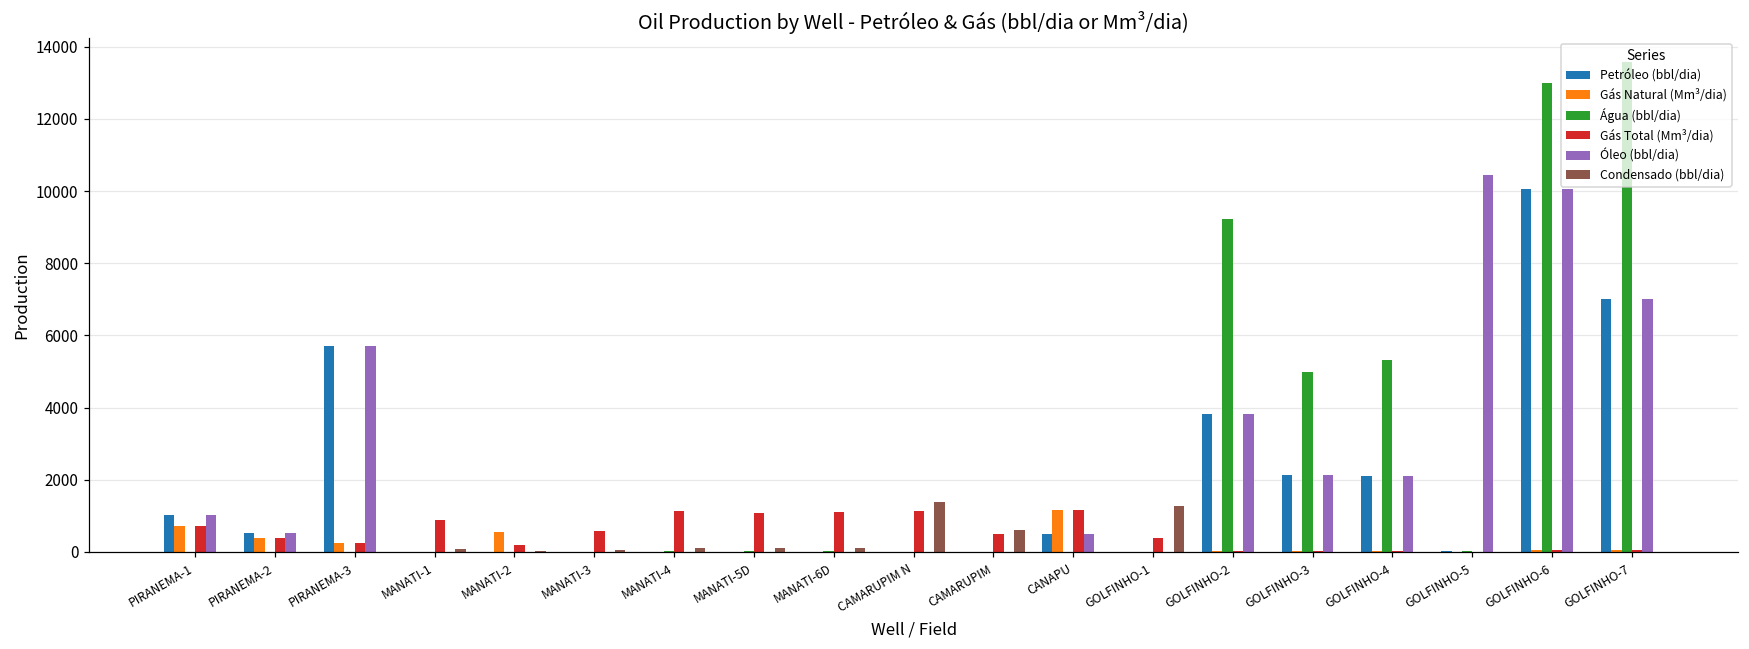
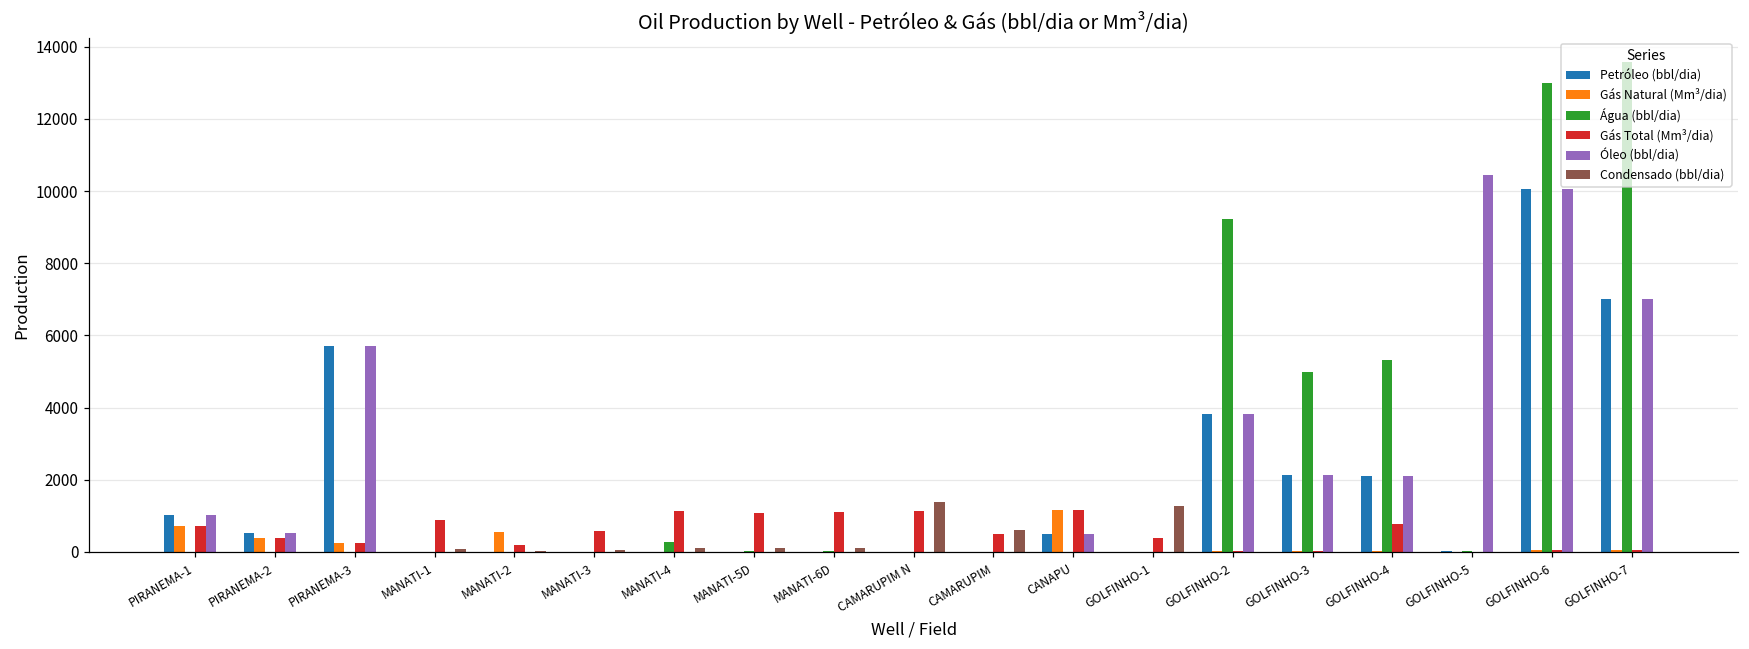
Água (bbl/dia), MANATI-4: 0 -> 300
Gás Total (Mm³/dia), GOLFINHO-4: 0 -> 800
